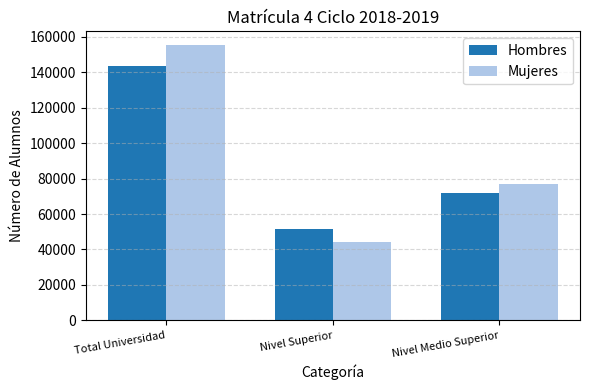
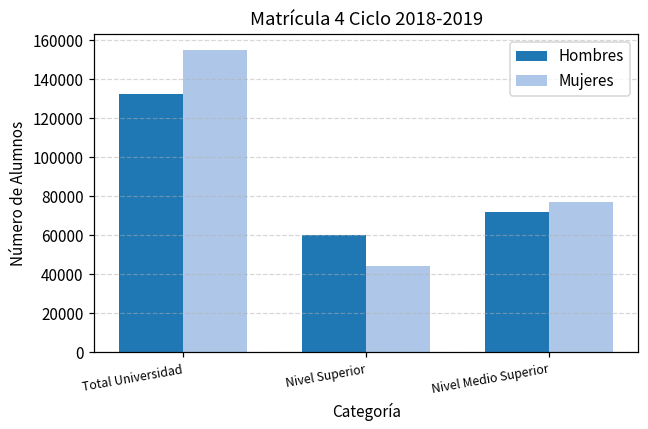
Hombres, Total Universidad: 143000 -> 132000
Hombres, Nivel Superior: 52000 -> 60000
